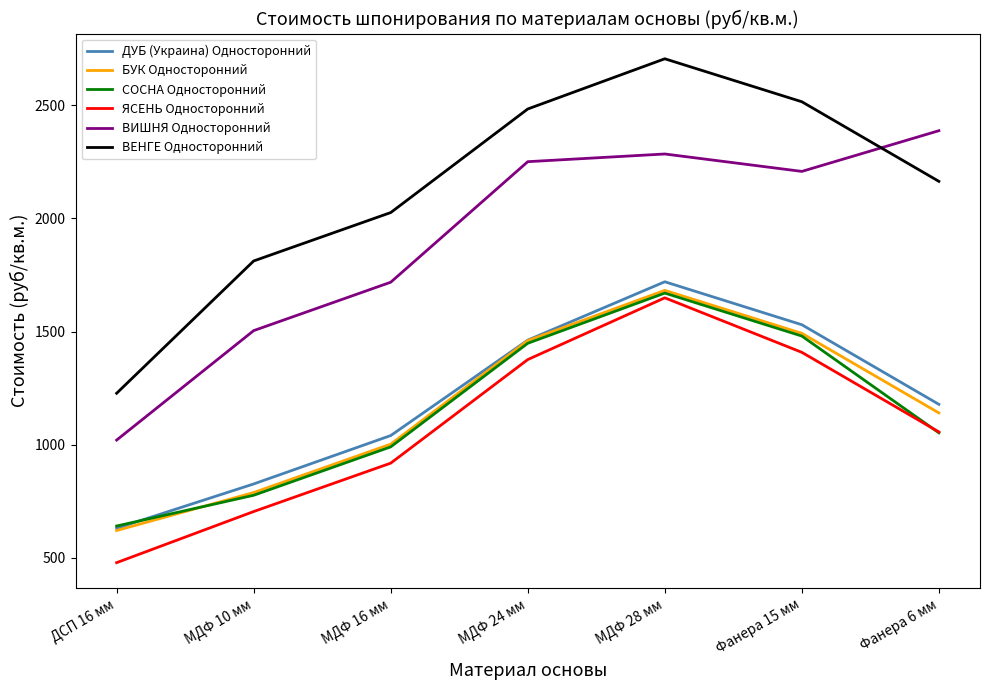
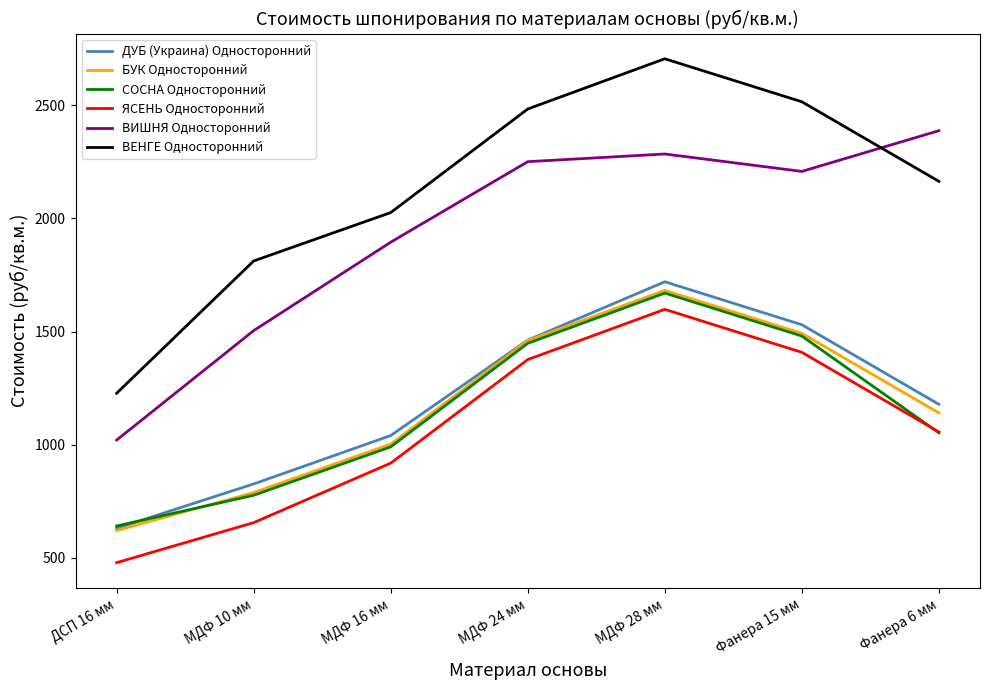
ЯСЕНЬ Односторонний, МДФ 10 мм: 700 -> 660
ВИШНЯ Односторонний, МДФ 16 мм: 1720 -> 1900
ЯСЕНЬ Односторонний, МДФ 28 мм: 1650 -> 1600
